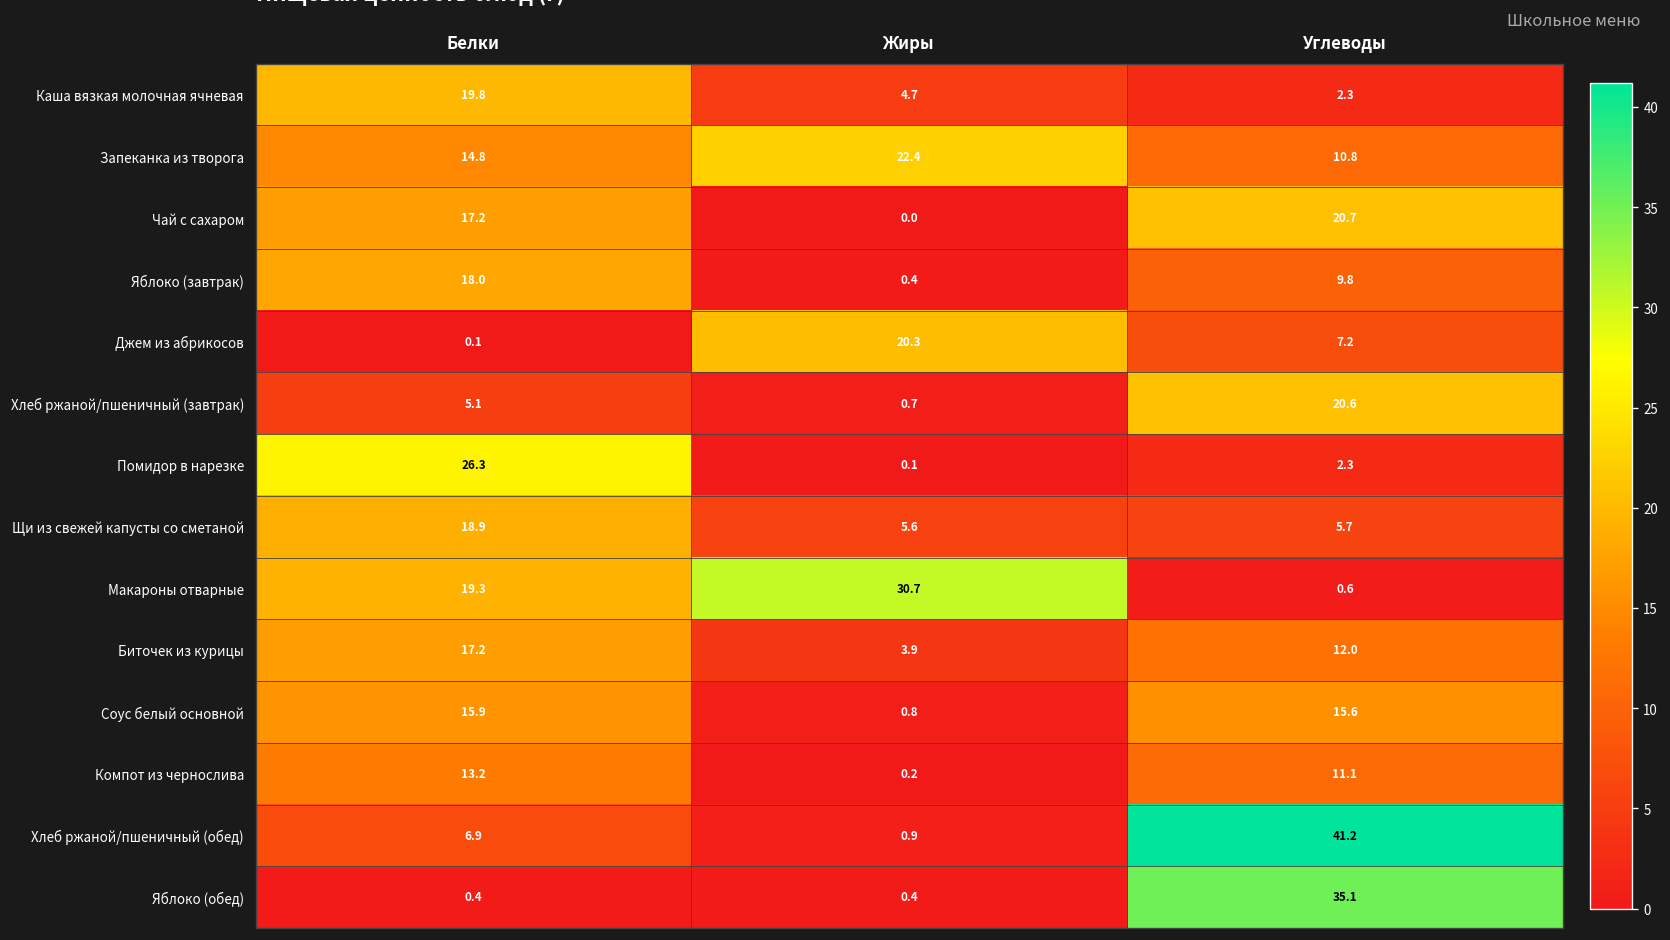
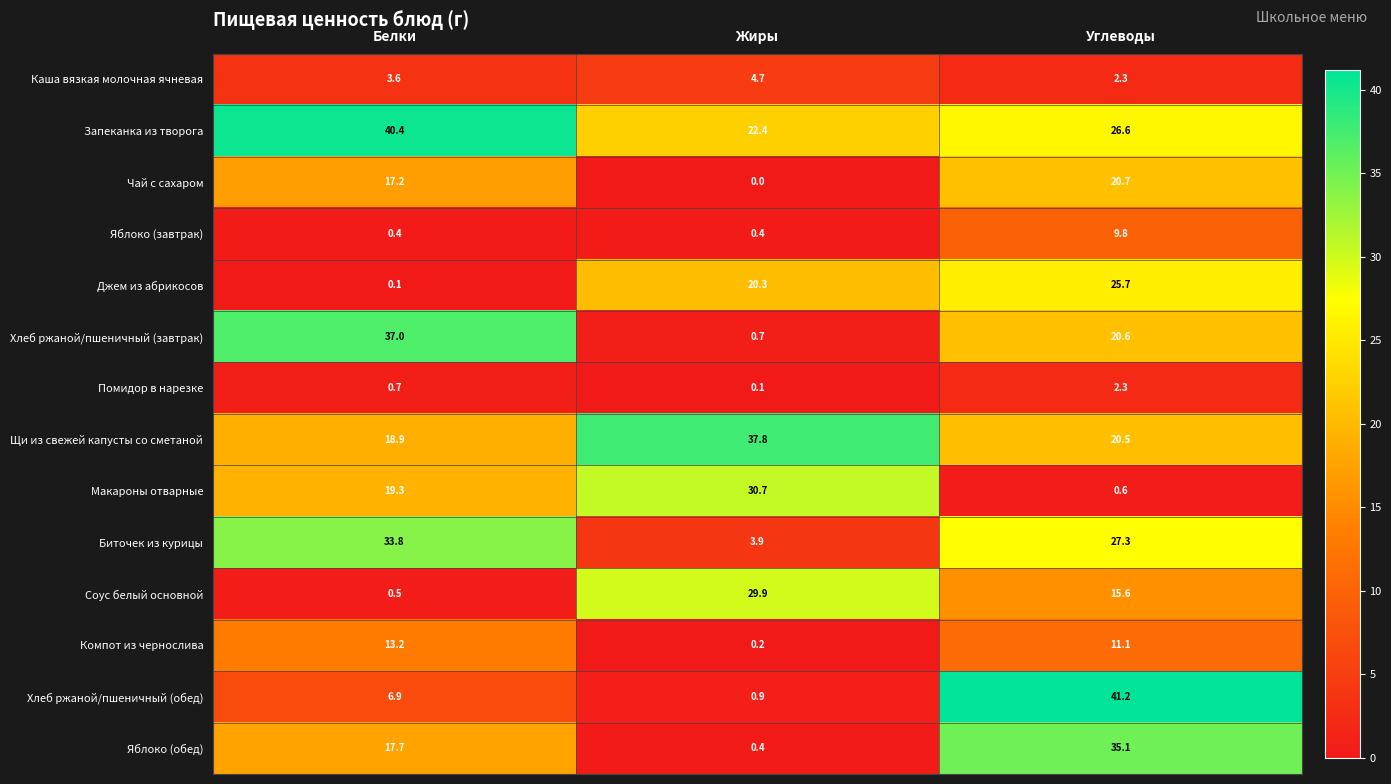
Каша вязкая молочная ячневая, Белки: 19.8 -> 3.6
Запеканка из творога, Белки: 14.8 -> 40.4
Запеканка из творога, Углеводы: 10.8 -> 26.6
Яблоко (завтрак), Белки: 18.0 -> 0.4
Джем из абрикосов, Углеводы: 7.2 -> 25.7
Хлеб ржаной/пшеничный (завтрак), Белки: 5.1 -> 37.0
Помидор в нарезке, Белки: 26.3 -> 0.7
Щи из свежей капусты со сметаной, Жиры: 5.6 -> 37.8
Щи из свежей капусты со сметаной, Углеводы: 5.7 -> 20.5
Биточек из курицы, Белки: 17.2 -> 33.8
Биточек из курицы, Углеводы: 12.0 -> 27.3
Соус белый основной, Белки: 15.9 -> 0.5
Соус белый основной, Жиры: 0.8 -> 29.9
Яблоко (обед), Белки: 0.4 -> 17.7
